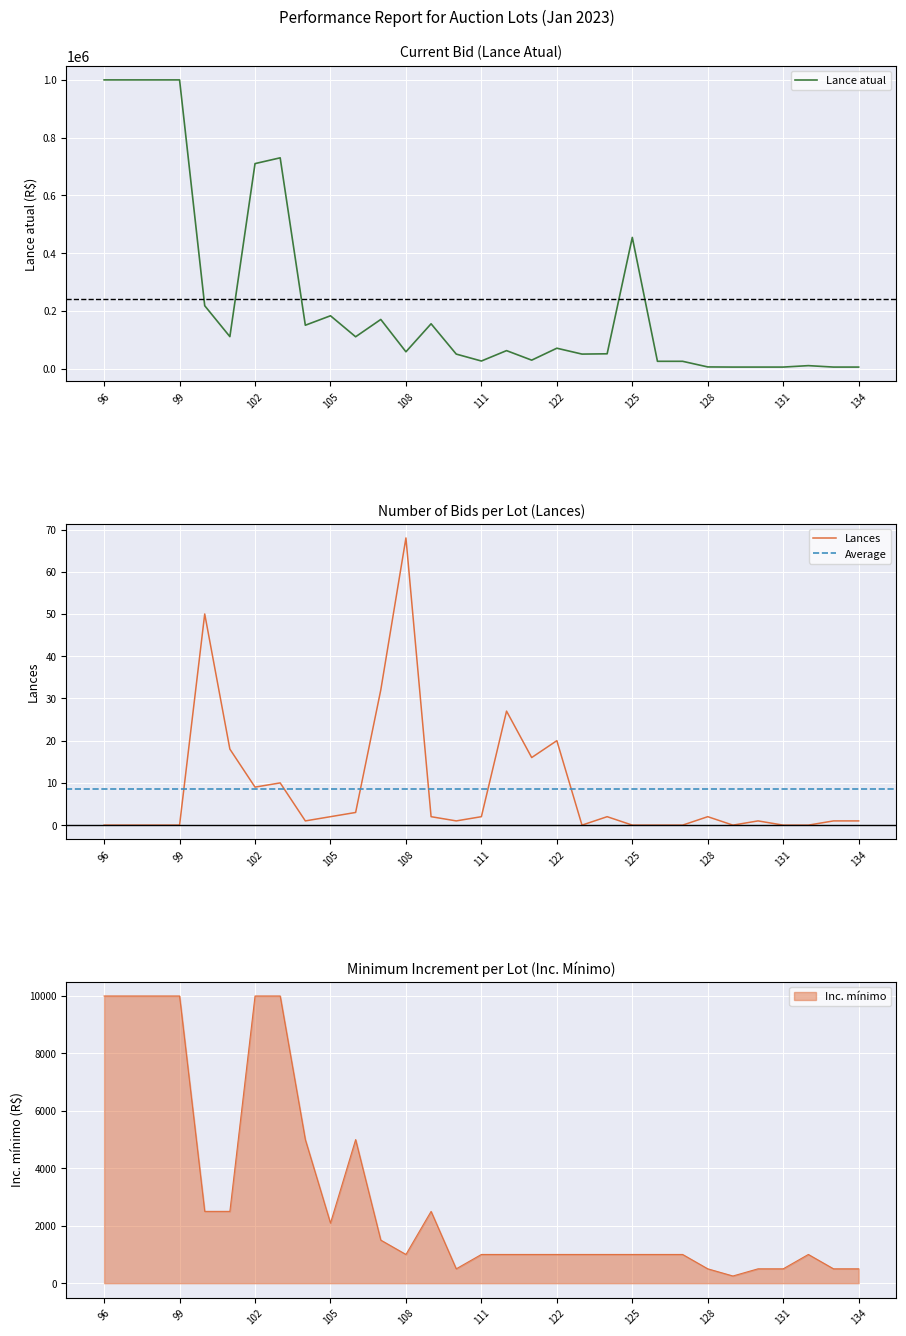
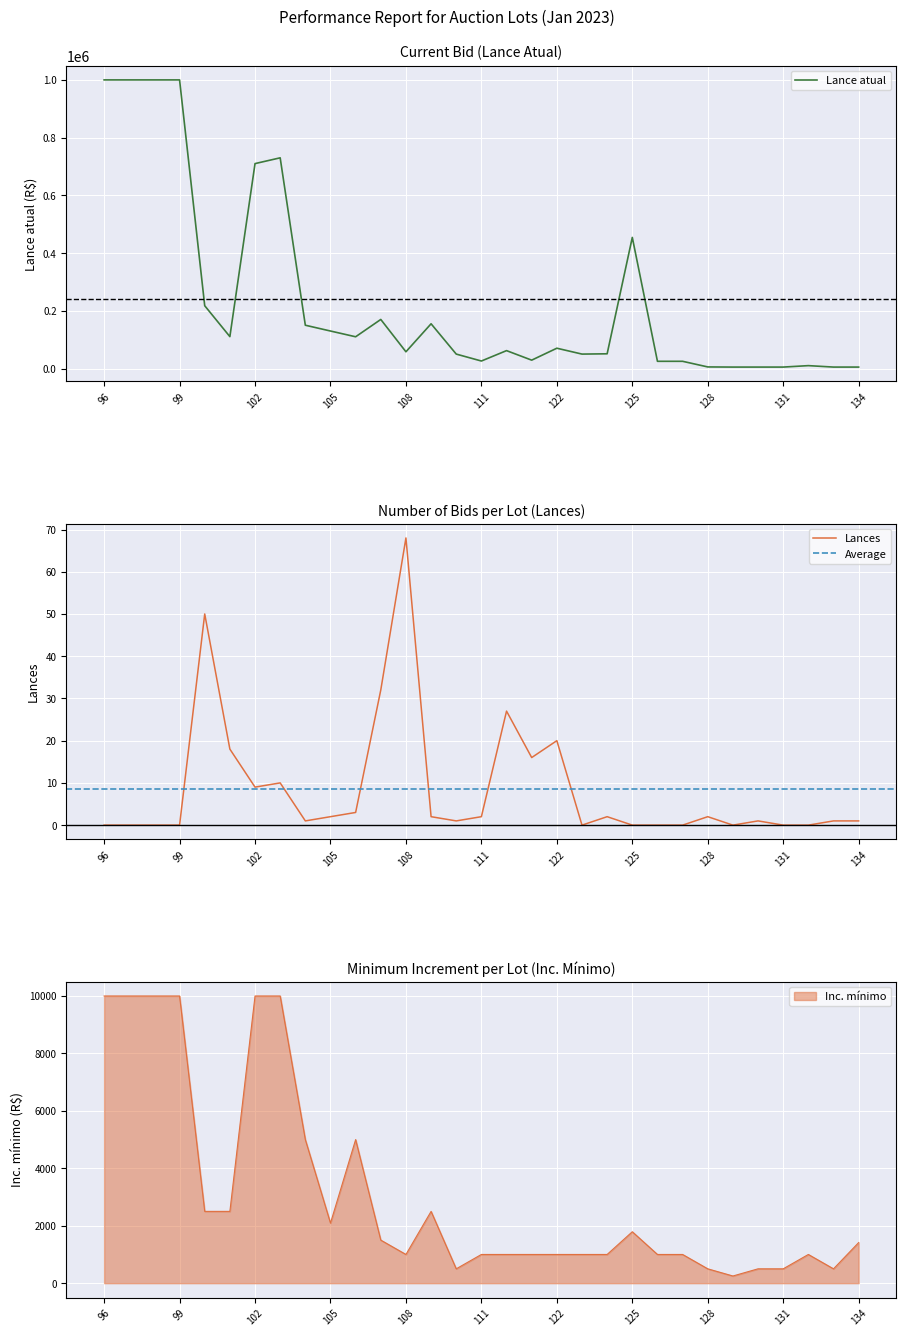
Current Bid (Lance Atual), 105: 180000 -> 130000
Minimum Increment per Lot (Inc. Mínimo), 125: 1000 -> 1800
Minimum Increment per Lot (Inc. Mínimo), 134: 500 -> 1400
